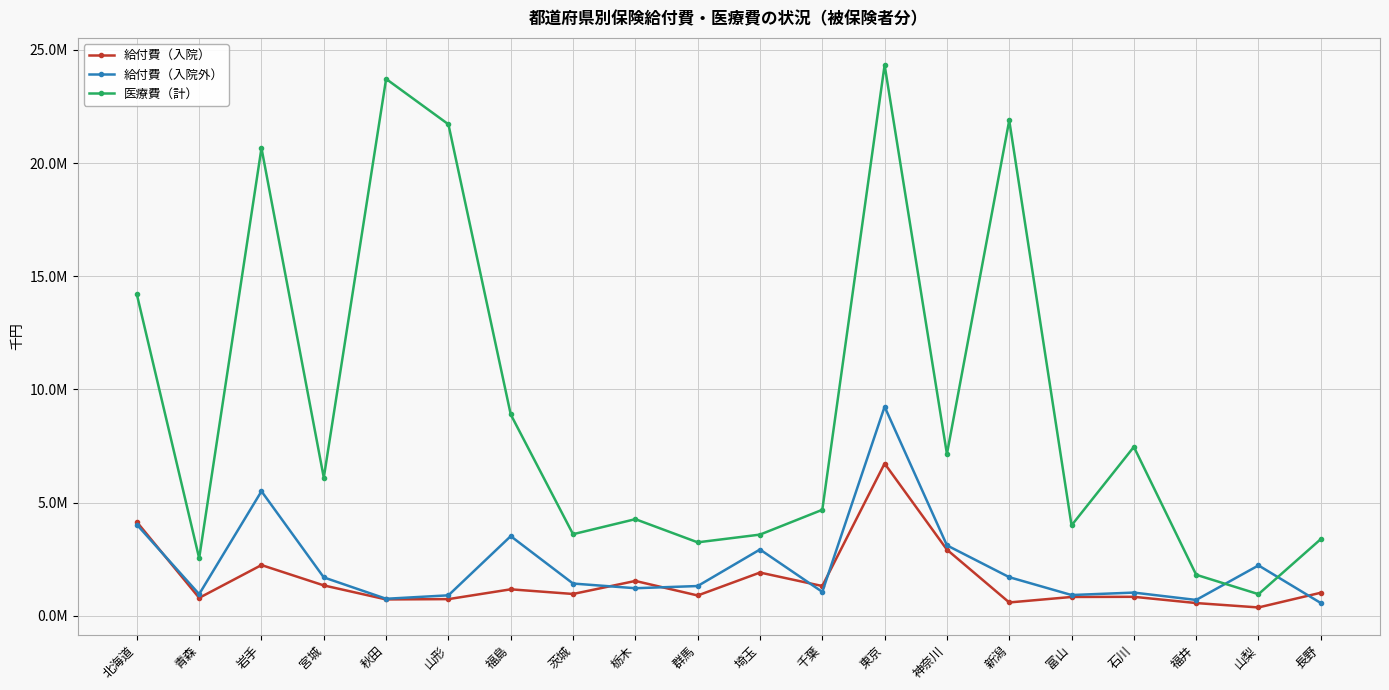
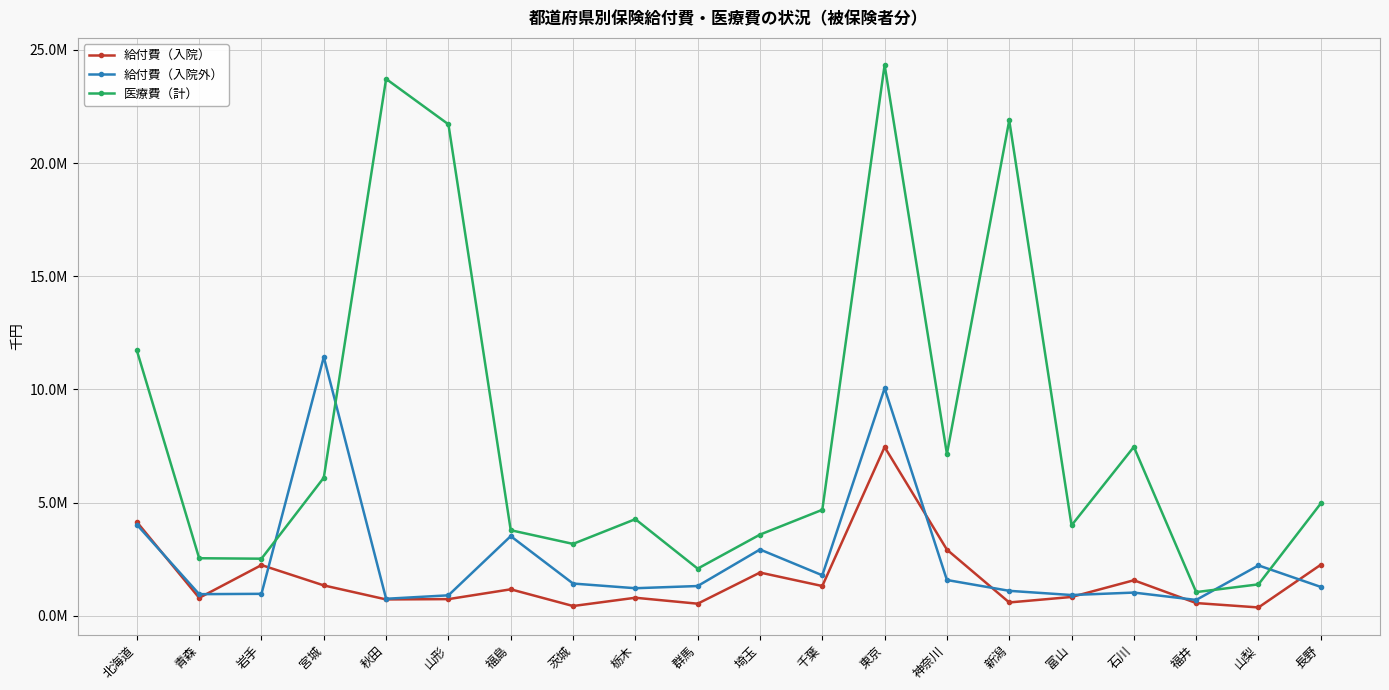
医療費（計）, 北海道: 14200000 -> 11700000
給付費（入院外）, 岩手: 5500000 -> 1000000
医療費（計）, 岩手: 20700000 -> 2500000
給付費（入院外）, 宮城: 1700000 -> 11400000
医療費（計）, 福島: 8900000 -> 3800000
給付費（入院）, 茨城: 1000000 -> 400000
医療費（計）, 茨城: 3600000 -> 3200000
給付費（入院）, 栃木: 1500000 -> 800000
給付費（入院）, 群馬: 900000 -> 500000
医療費（計）, 群馬: 3300000 -> 2100000
給付費（入院外）, 千葉: 1100000 -> 1800000
給付費（入院）, 東京: 6700000 -> 7500000
給付費（入院外）, 東京: 9200000 -> 10100000
給付費（入院外）, 神奈川: 3100000 -> 1600000
給付費（入院外）, 新潟: 1700000 -> 1100000
給付費（入院）, 石川: 800000 -> 1600000
医療費（計）, 福井: 1800000 -> 1100000
医療費（計）, 山梨: 1000000 -> 1400000
給付費（入院）, 長野: 1000000 -> 2300000
給付費（入院外）, 長野: 600000 -> 1300000
医療費（計）, 長野: 3400000 -> 5000000
